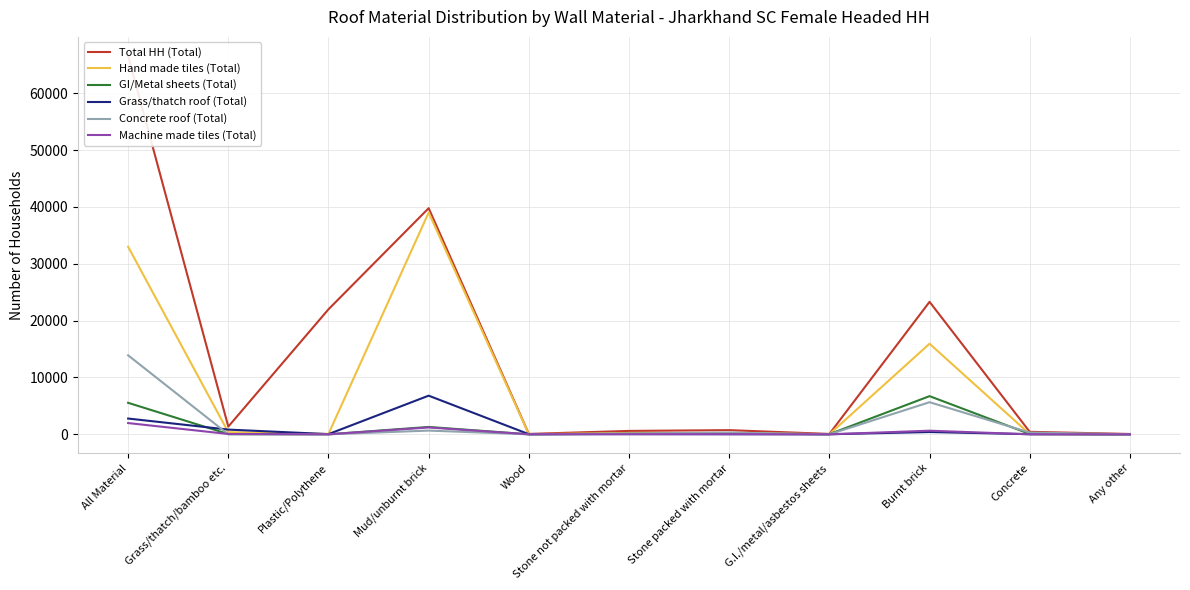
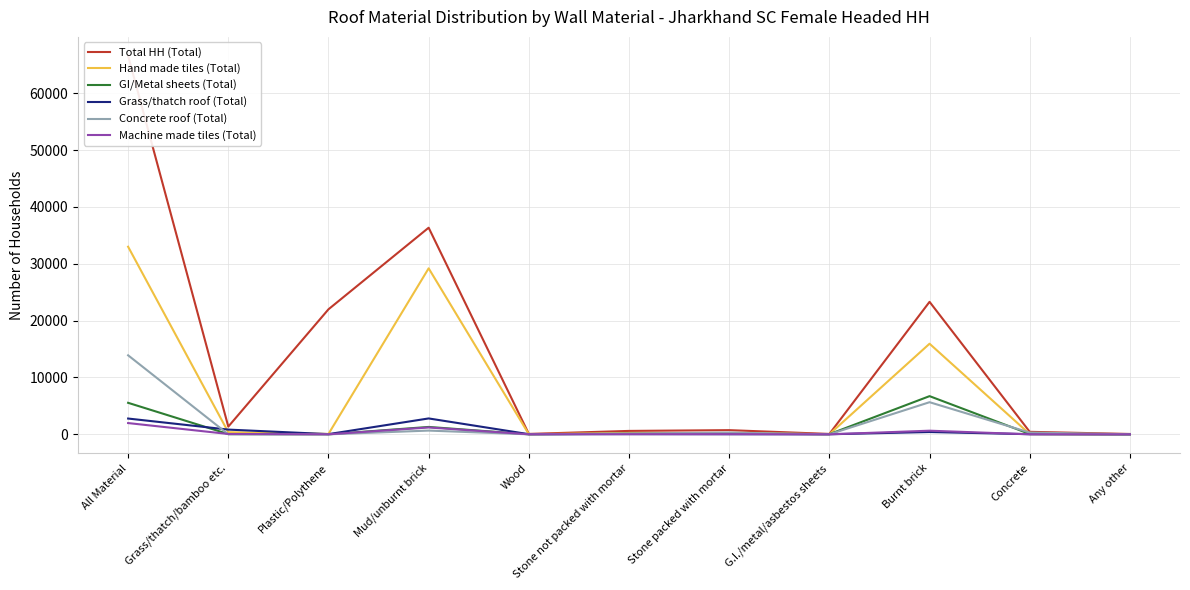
Total HH (Total), Mud/unburnt brick: 40000 -> 36000
Hand made tiles (Total), Mud/unburnt brick: 39000 -> 29000
Grass/thatch roof (Total), Mud/unburnt brick: 7000 -> 3000
